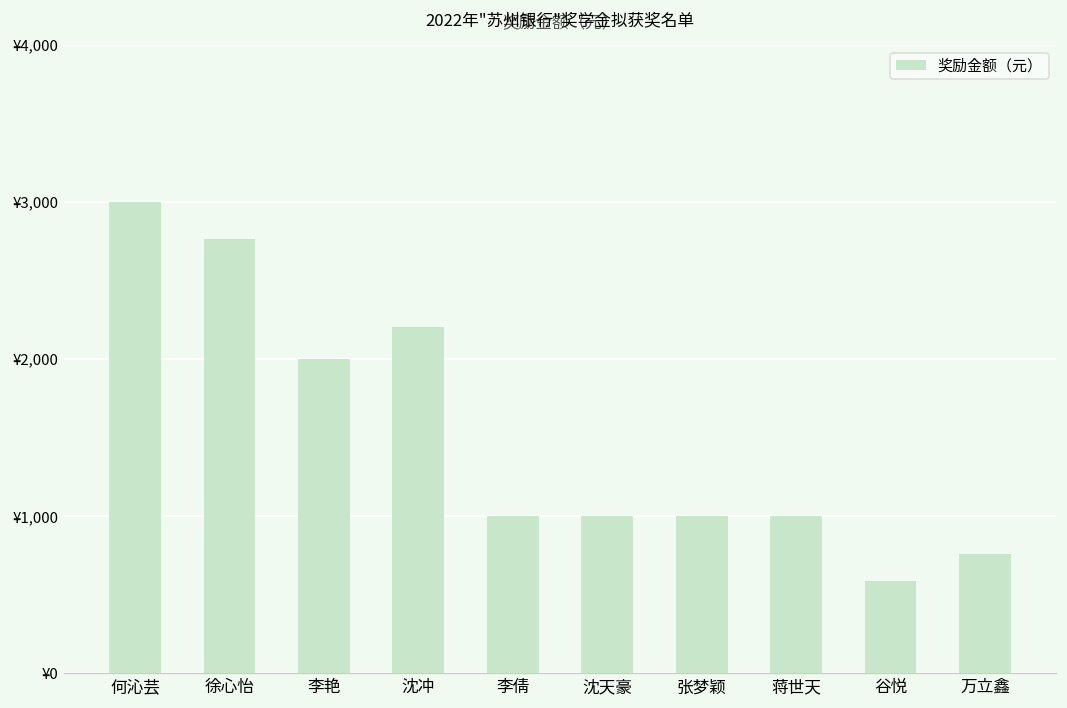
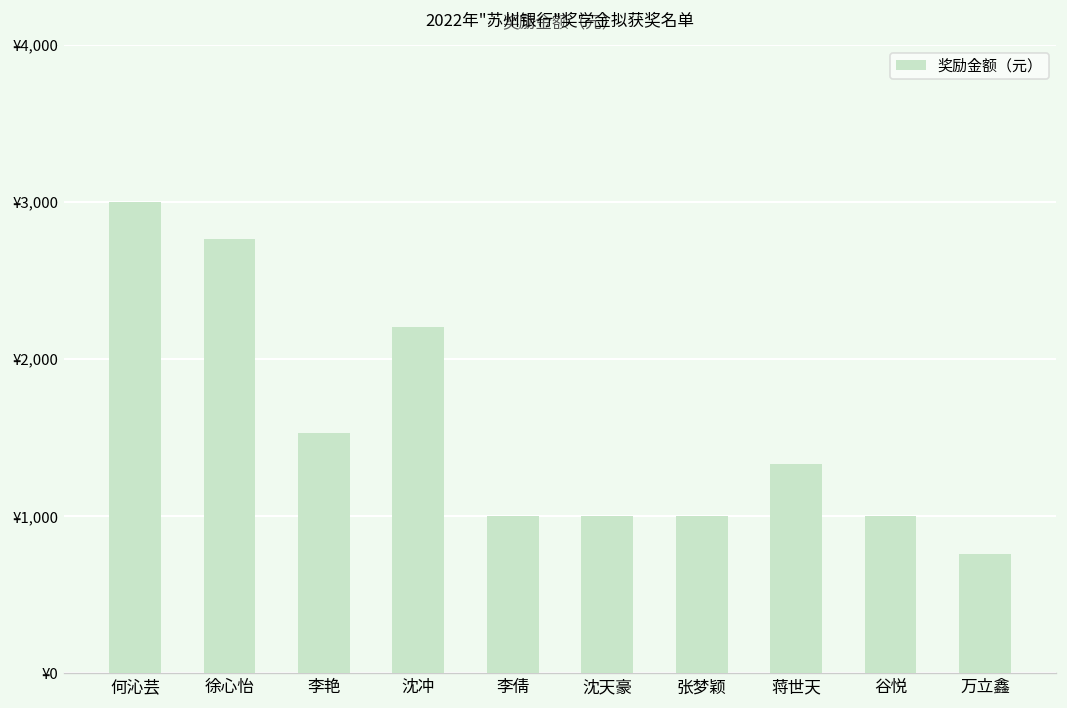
李艳: ¥2,000 -> ¥1,530
蒋世天: ¥1,000 -> ¥1,330
谷悦: ¥590 -> ¥1,000
